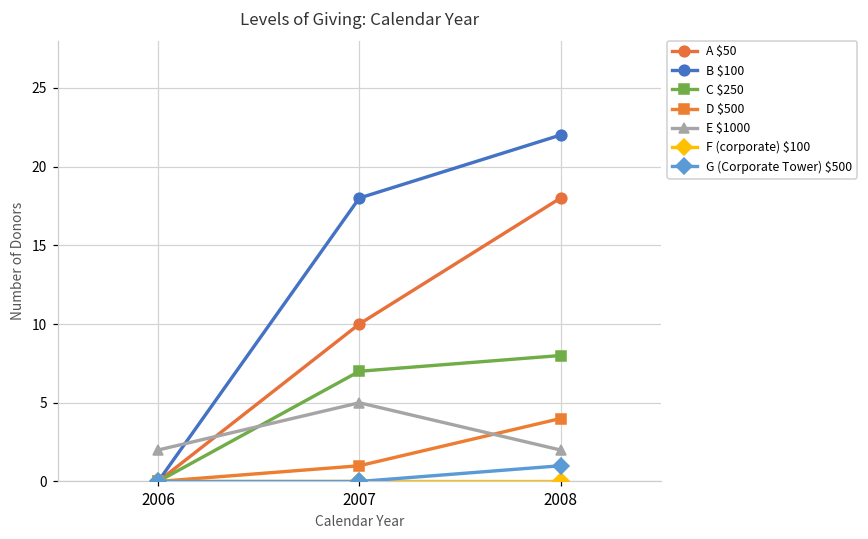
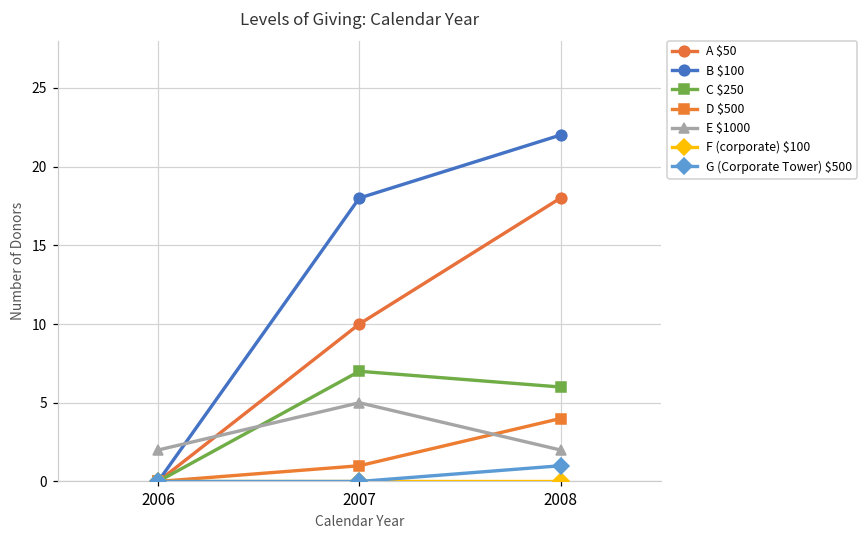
C $250, 2008: 8 -> 6
